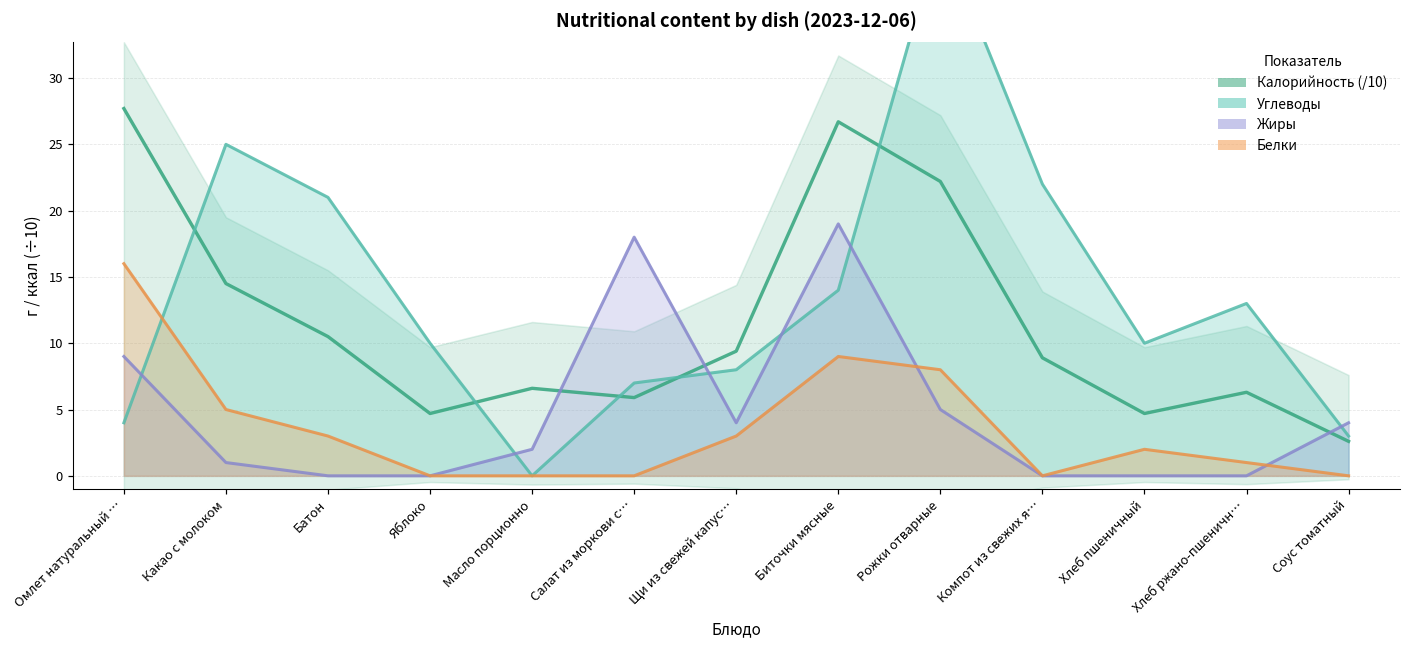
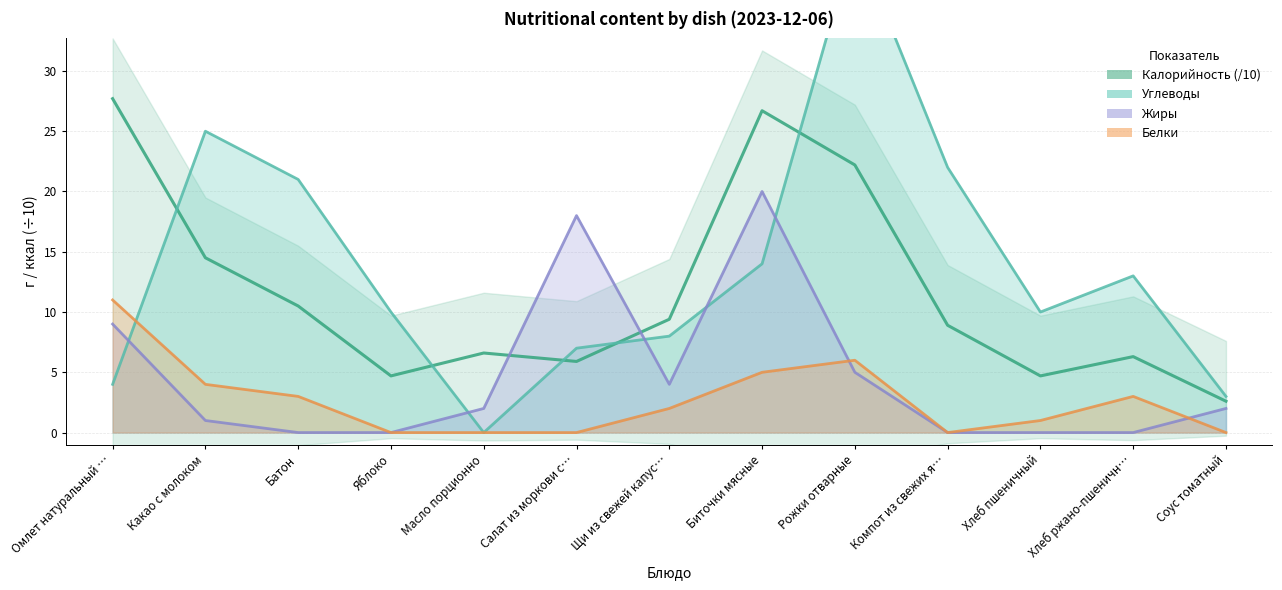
Белки, Омлет натуральный …: 16 -> 11
Белки, Какао с молоком: 5 -> 4
Белки, Щи из свежей капус…: 3 -> 2
Жиры, Биточки мясные: 19 -> 20
Белки, Биточки мясные: 9 -> 5
Белки, Рожки отварные: 8 -> 6
Белки, Хлеб пшеничный: 2 -> 1
Белки, Хлеб ржано-пшеничн…: 1 -> 3
Жиры, Соус томатный: 4 -> 2
